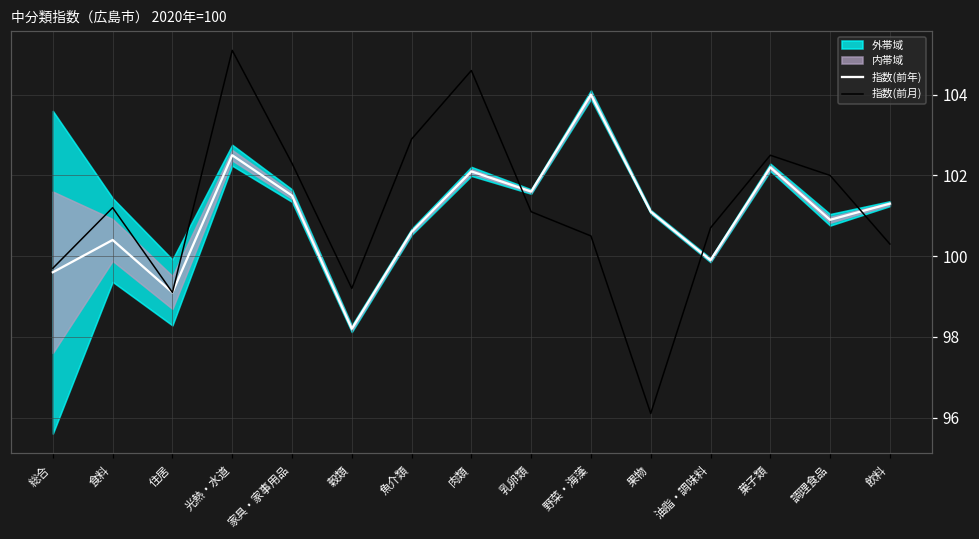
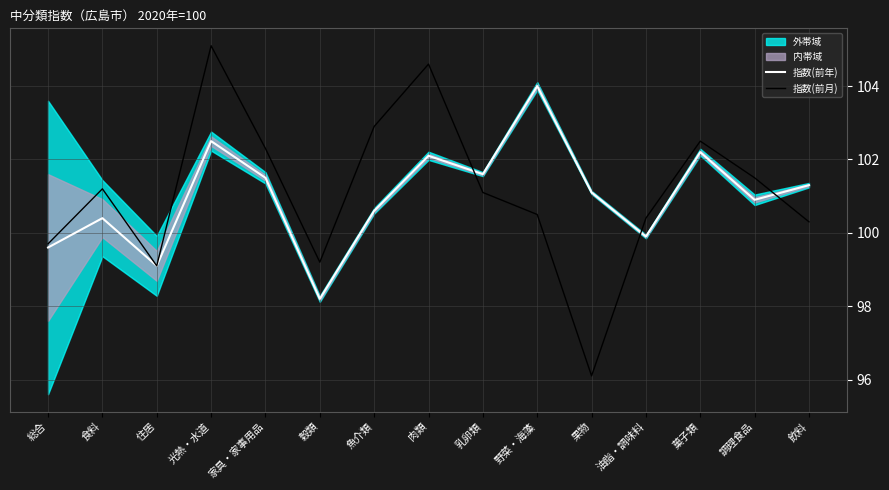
指数(前月), 油脂・調味料: 100.7 -> 100.4
指数(前月), 調理食品: 102.0 -> 101.5
